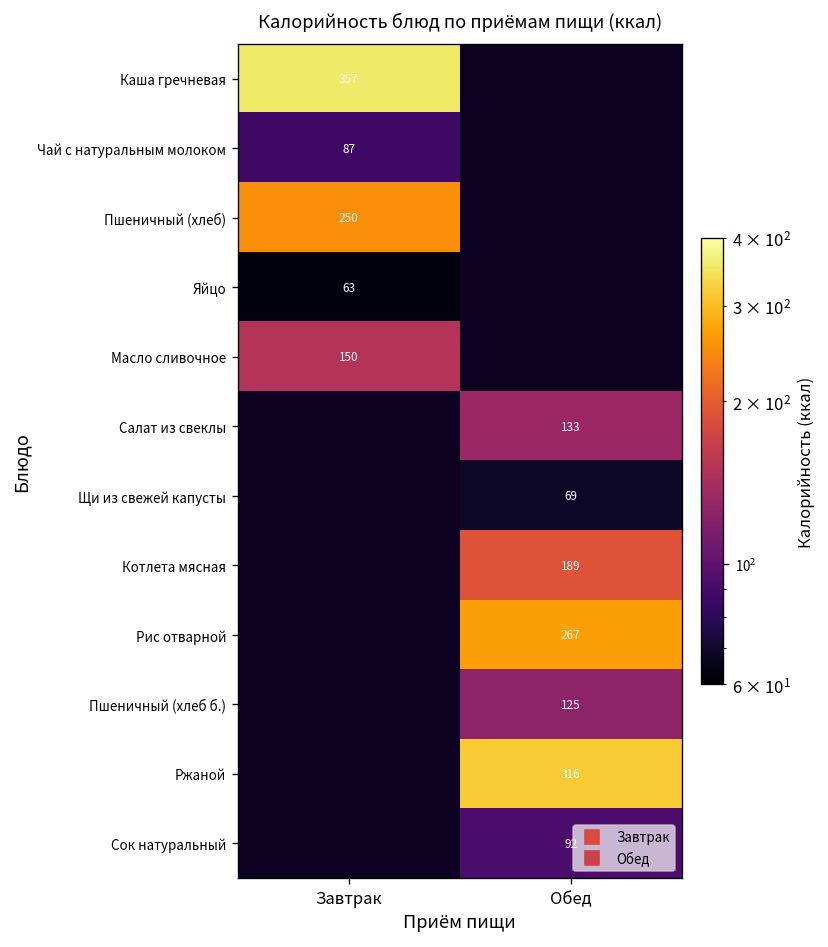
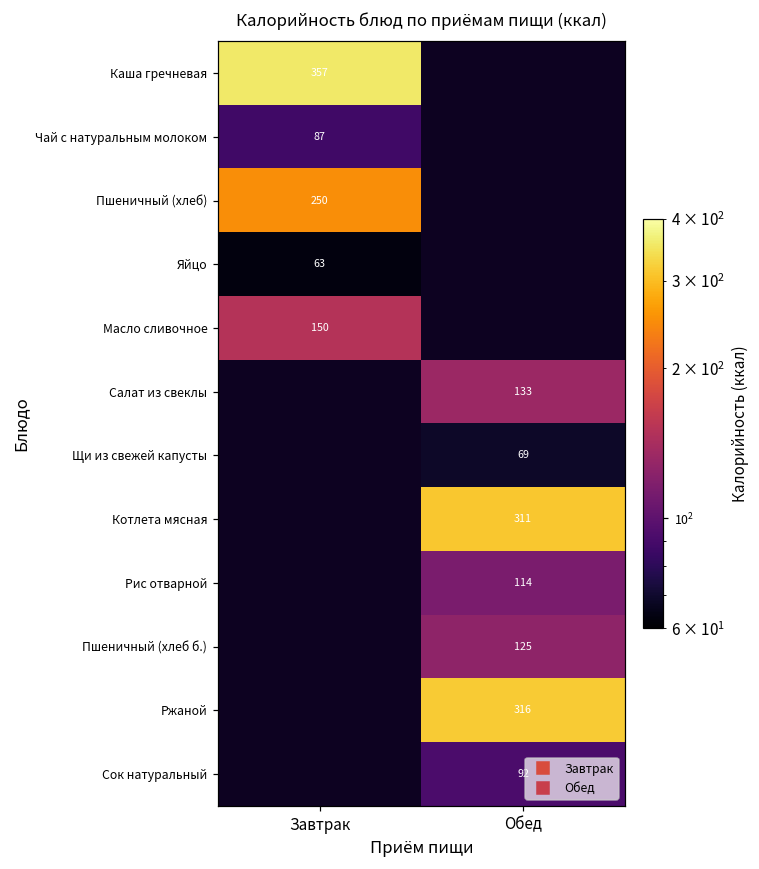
Котлета мясная, Обед: 189 -> 311
Рис отварной, Обед: 267 -> 114
